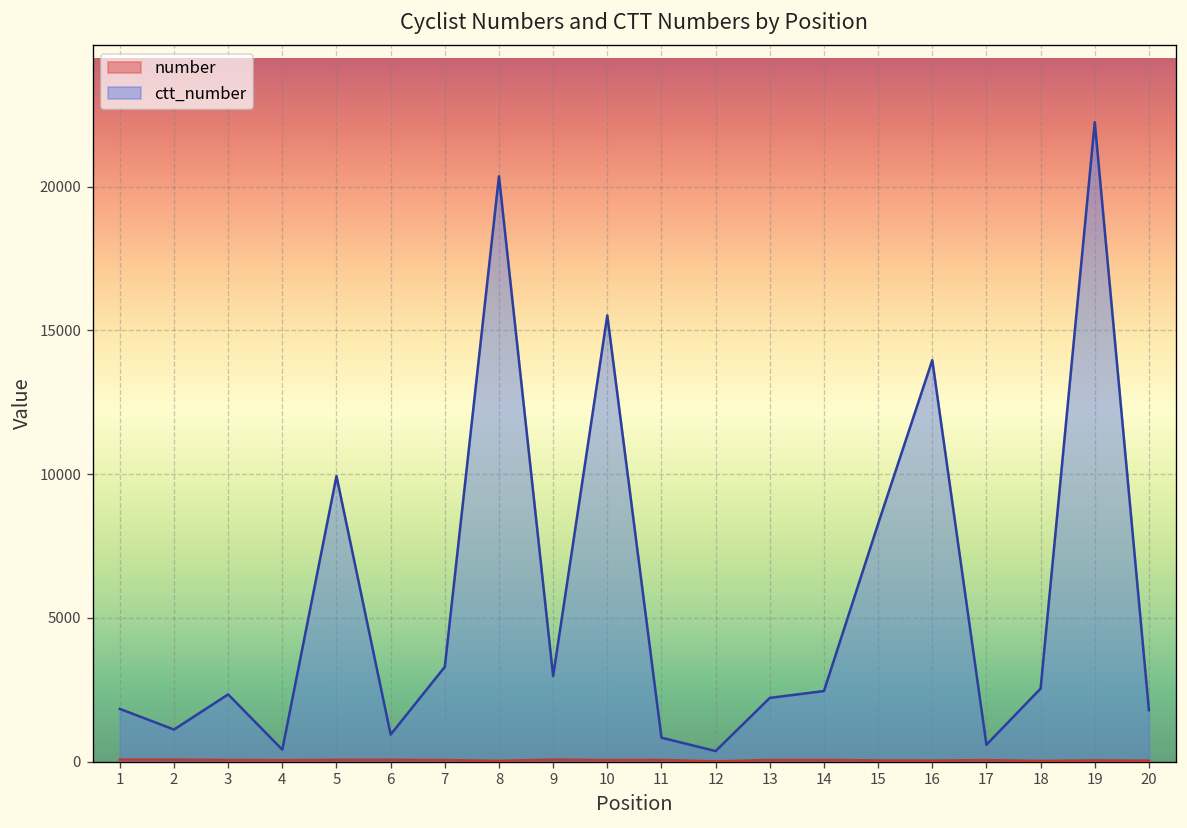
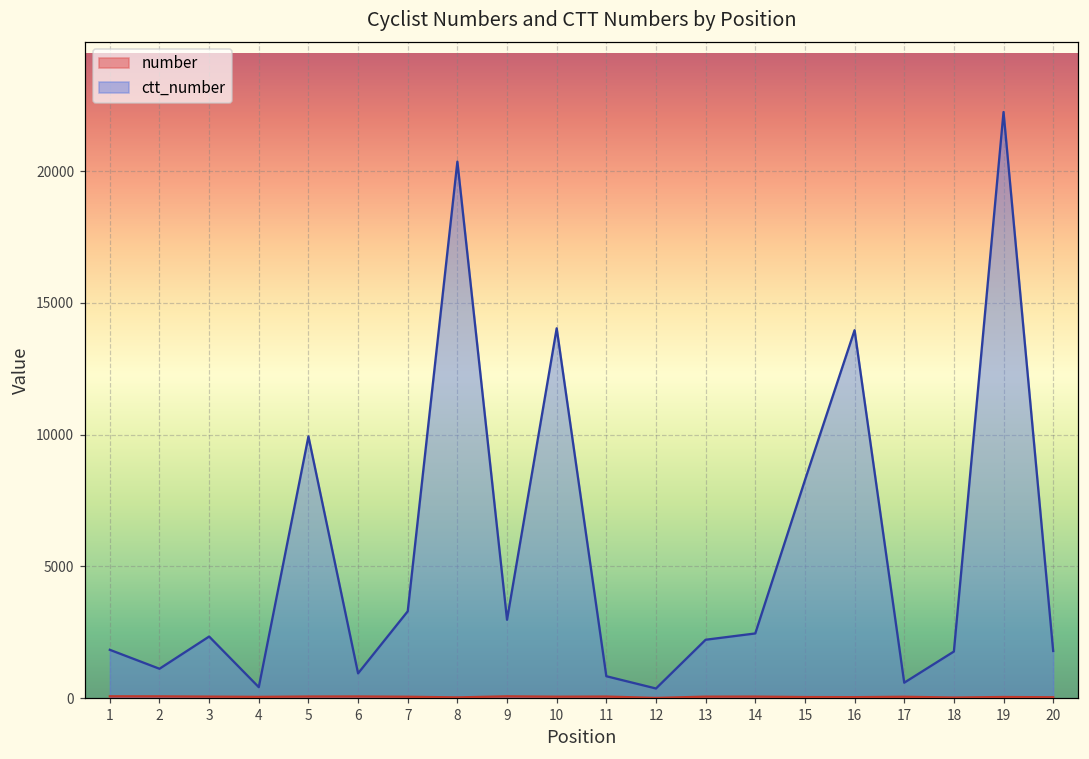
ctt_number, 10: 15500 -> 14000
ctt_number, 18: 2500 -> 1800
